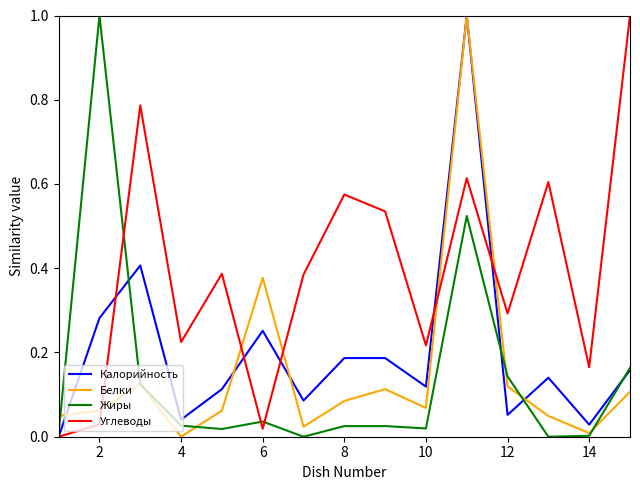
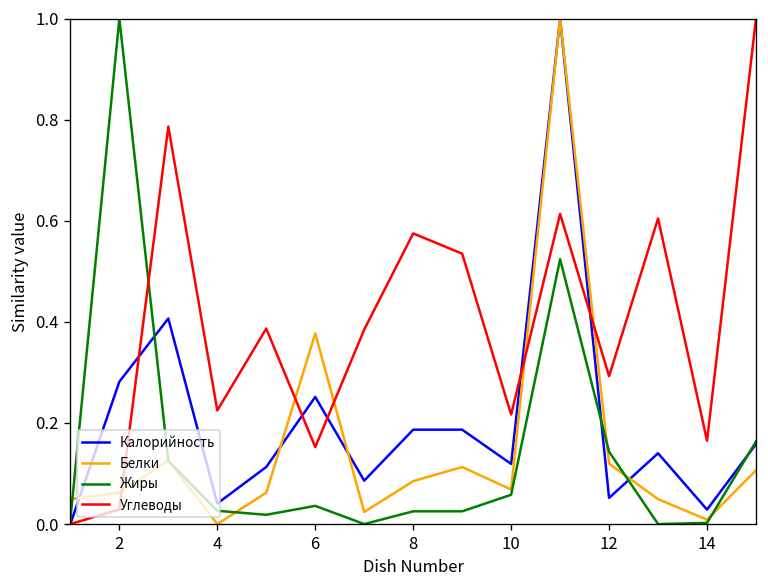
Углеводы, 6: 0.02 -> 0.15
Жиры, 10: 0.02 -> 0.06
